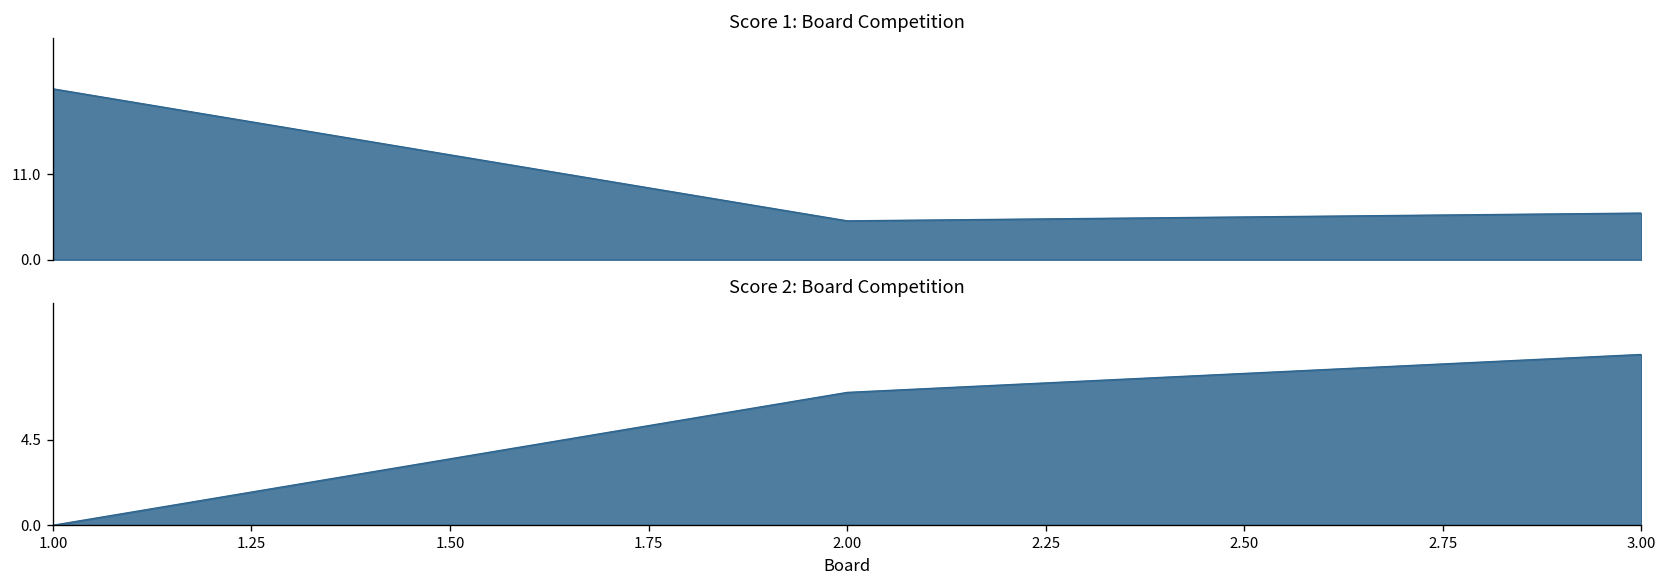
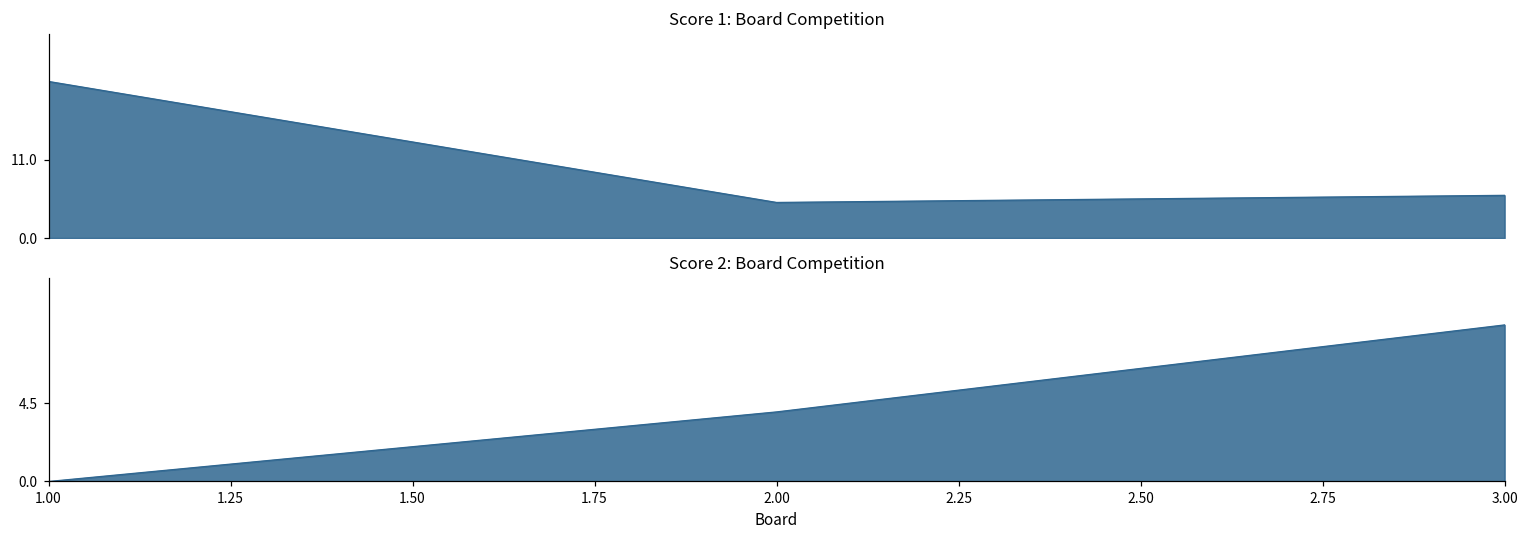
Score 2: Board Competition, 2.00: 7 -> 4
